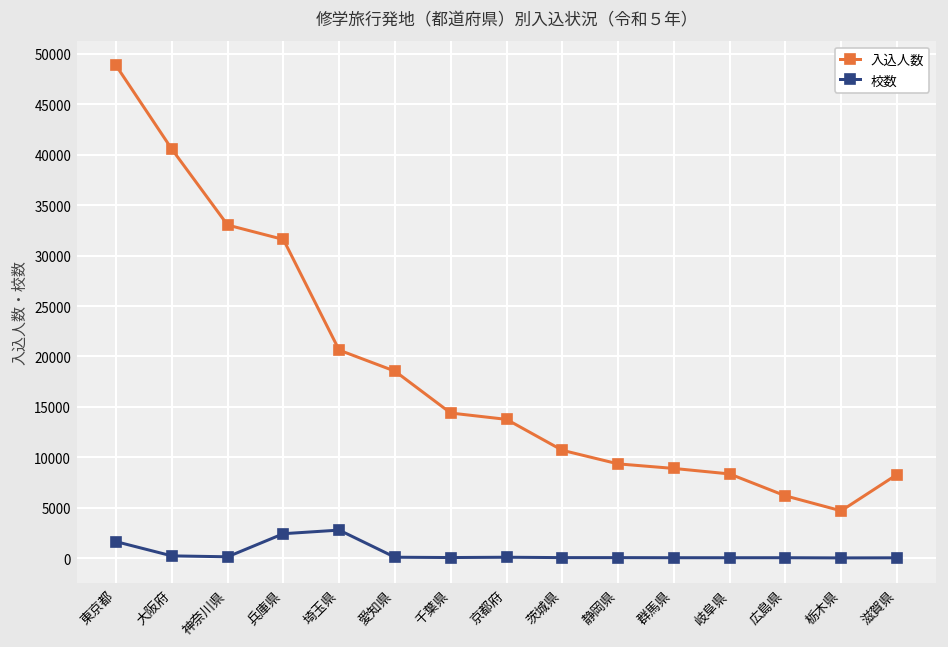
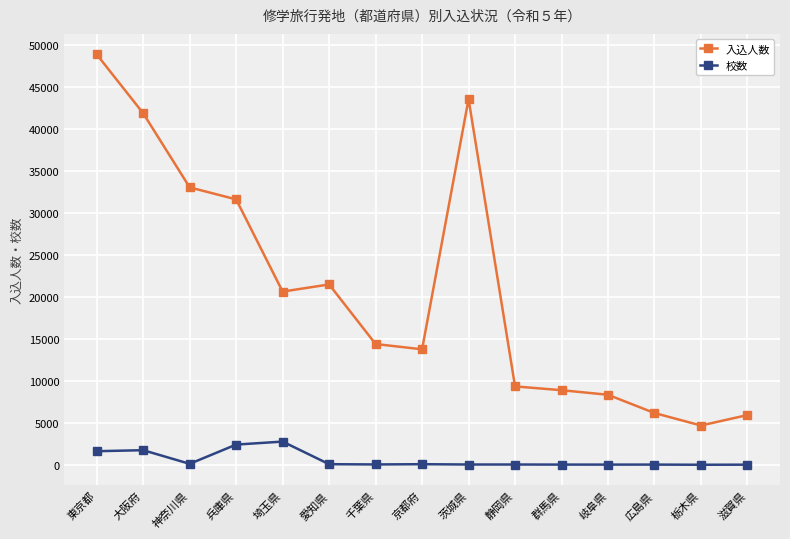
入込人数, 大阪府: 41000 -> 42000
校数, 大阪府: 0 -> 2000
入込人数, 愛知県: 19000 -> 21000
入込人数, 茨城県: 11000 -> 44000
入込人数, 滋賀県: 8000 -> 6000
